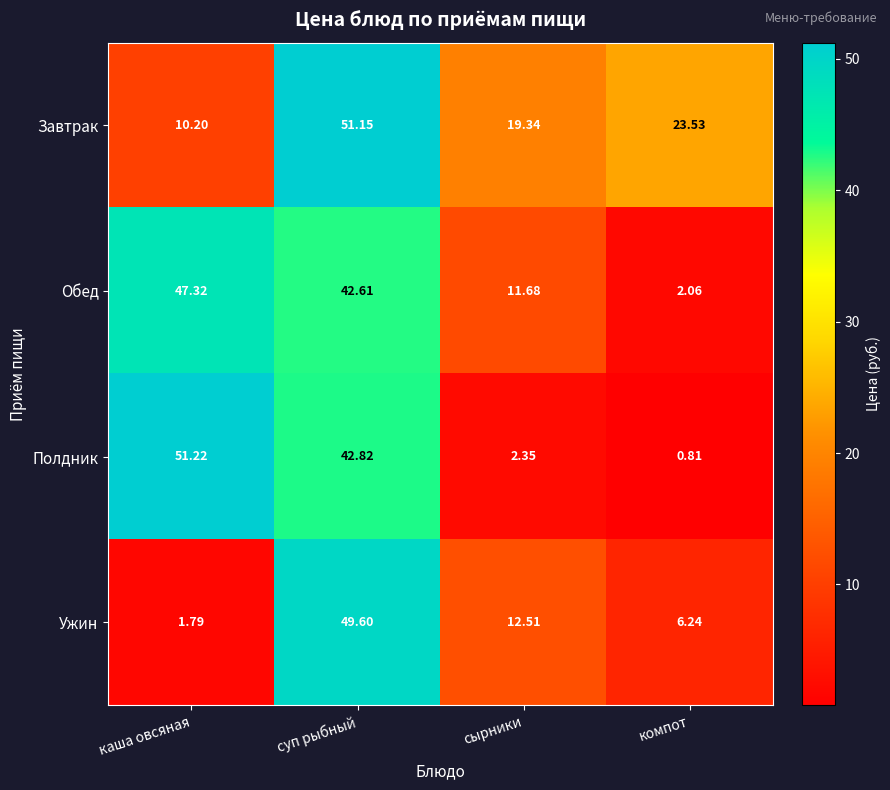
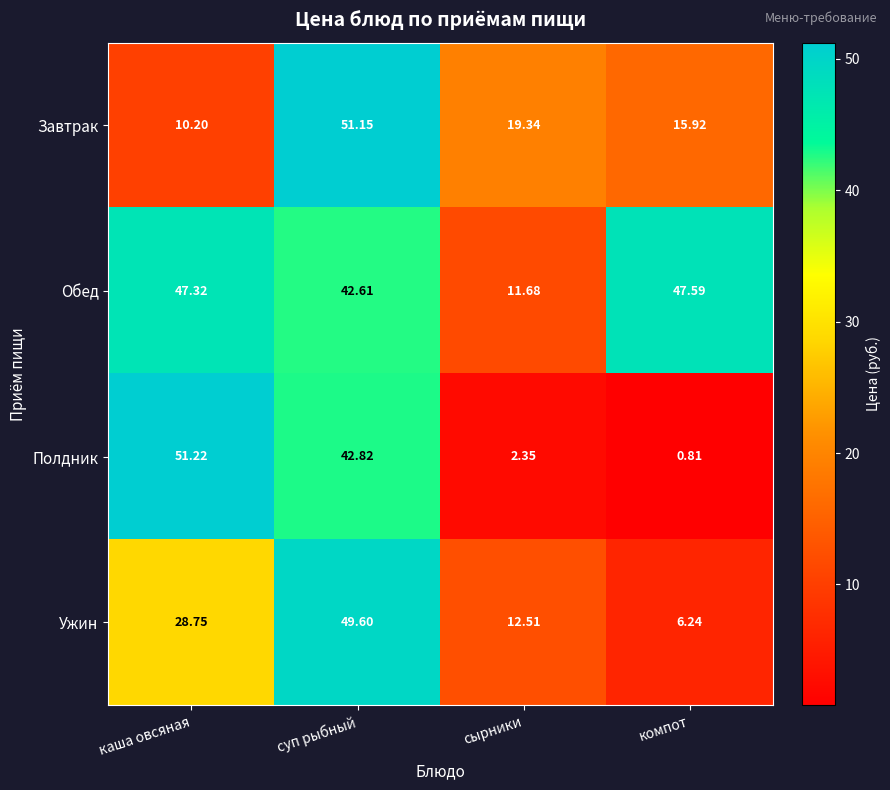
Завтрак, компот: 23.53 -> 15.92
Обед, компот: 2.06 -> 47.59
Ужин, каша овсяная: 1.79 -> 28.75
